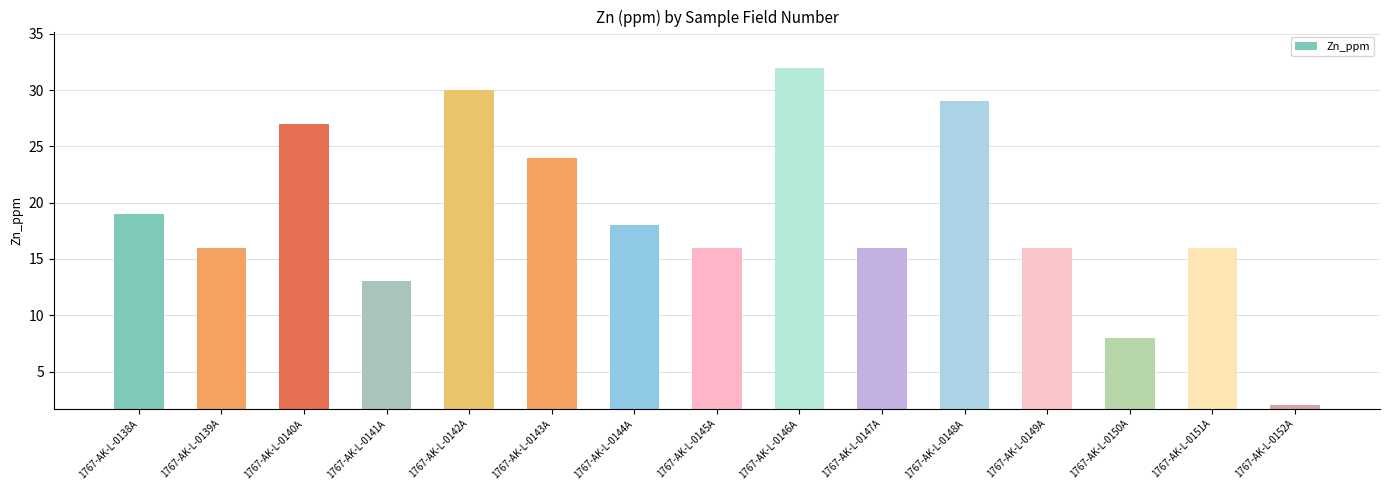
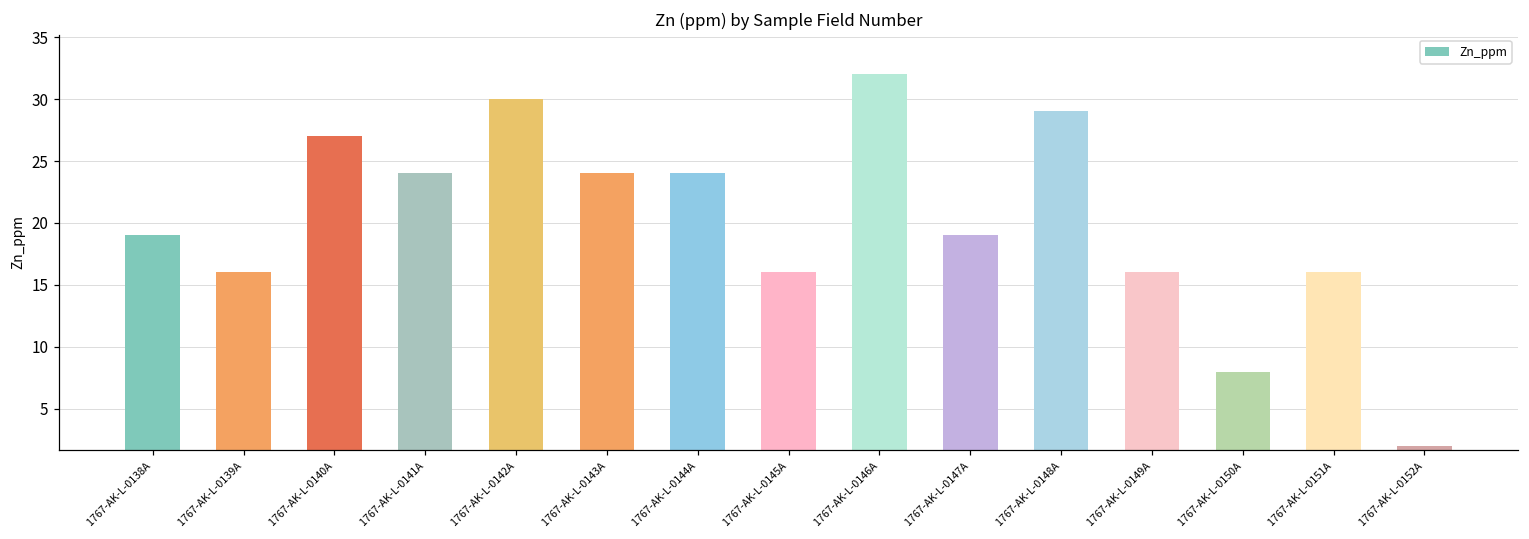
1767-AK-L-0141A: 13 -> 24
1767-AK-L-0144A: 18 -> 24
1767-AK-L-0147A: 16 -> 19
